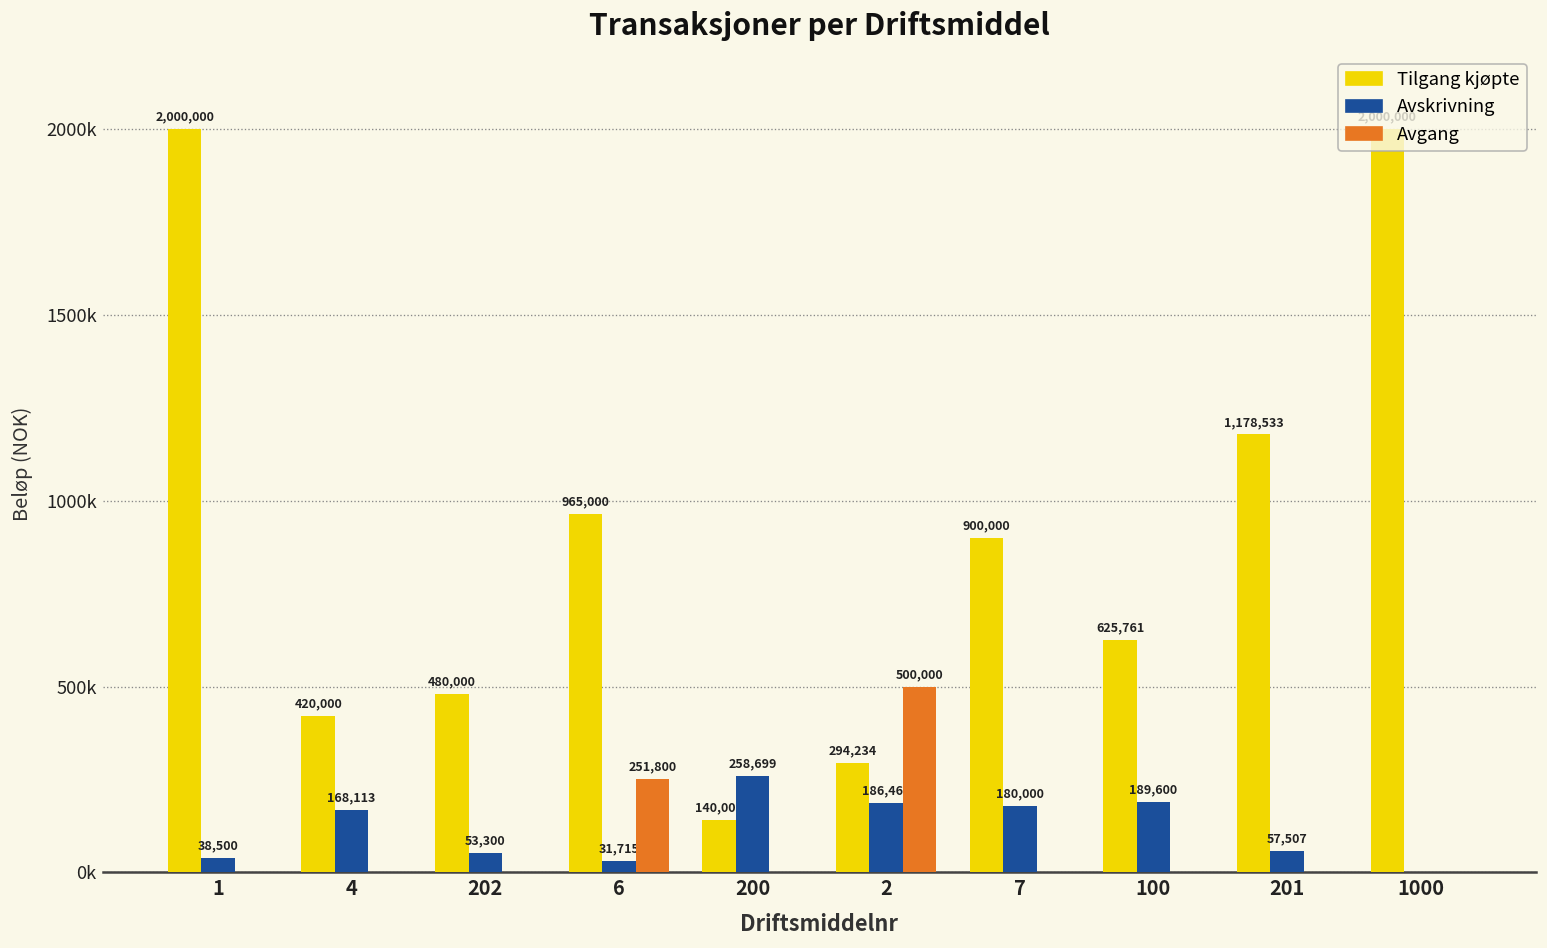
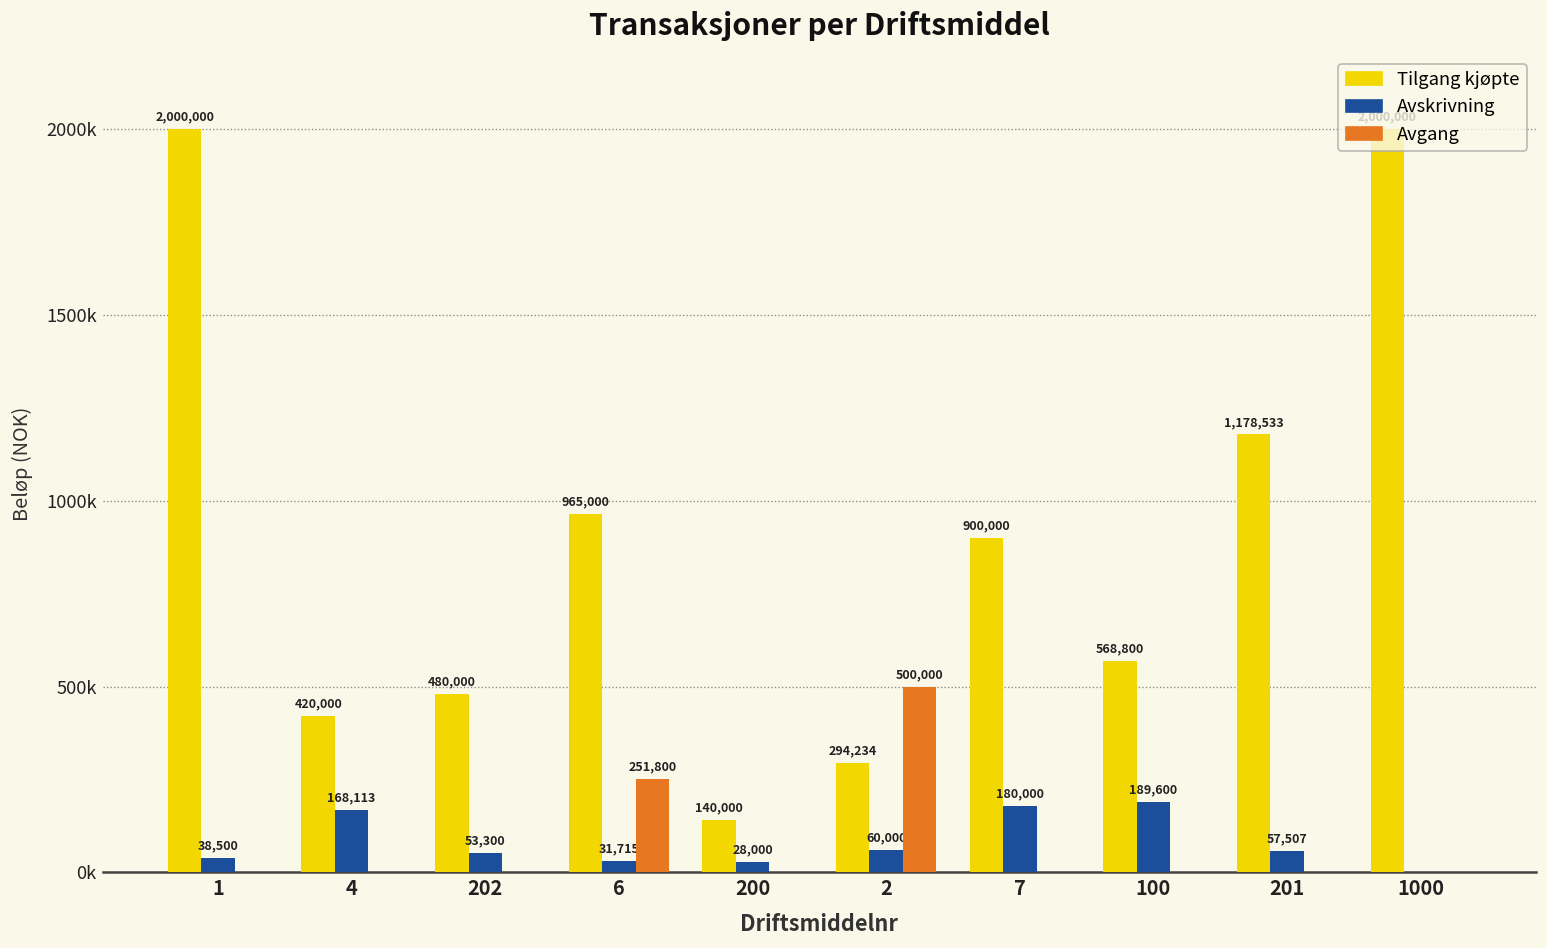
Avskrivning, 200: 258,699 -> 28,000
Avskrivning, 2: 186,463 -> 60,000
Tilgang kjøpte, 100: 625,761 -> 568,800
